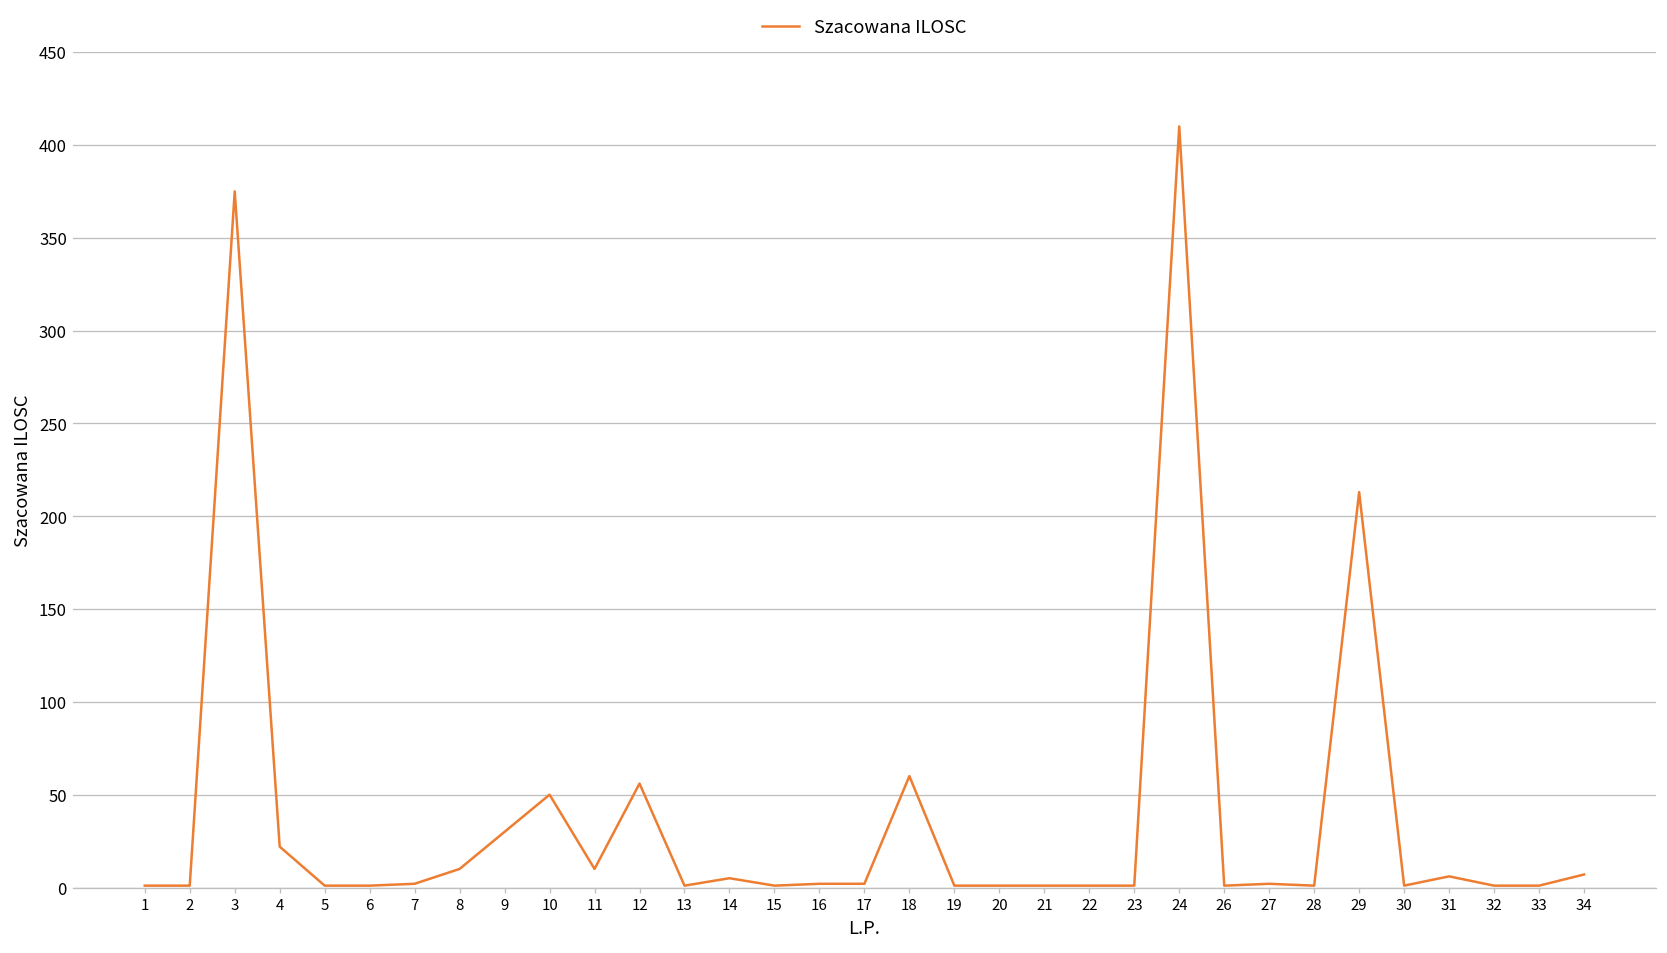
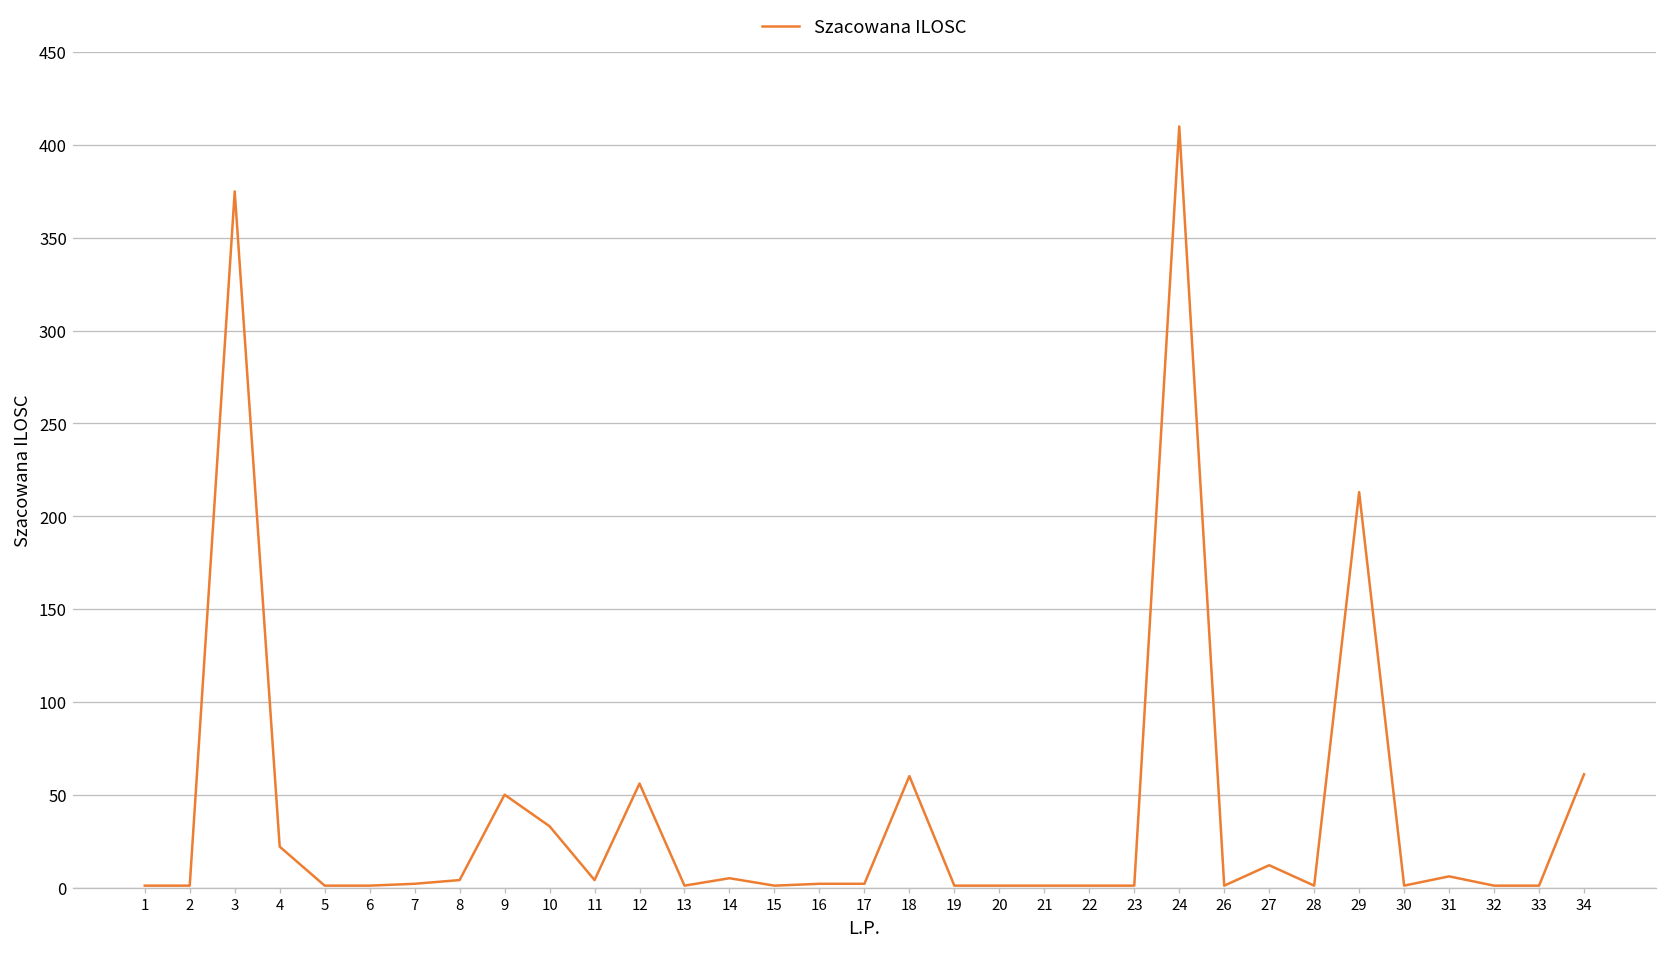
8: 10 -> 4
9: 30 -> 50
10: 50 -> 33
11: 10 -> 4
27: 2 -> 12
34: 7 -> 61
